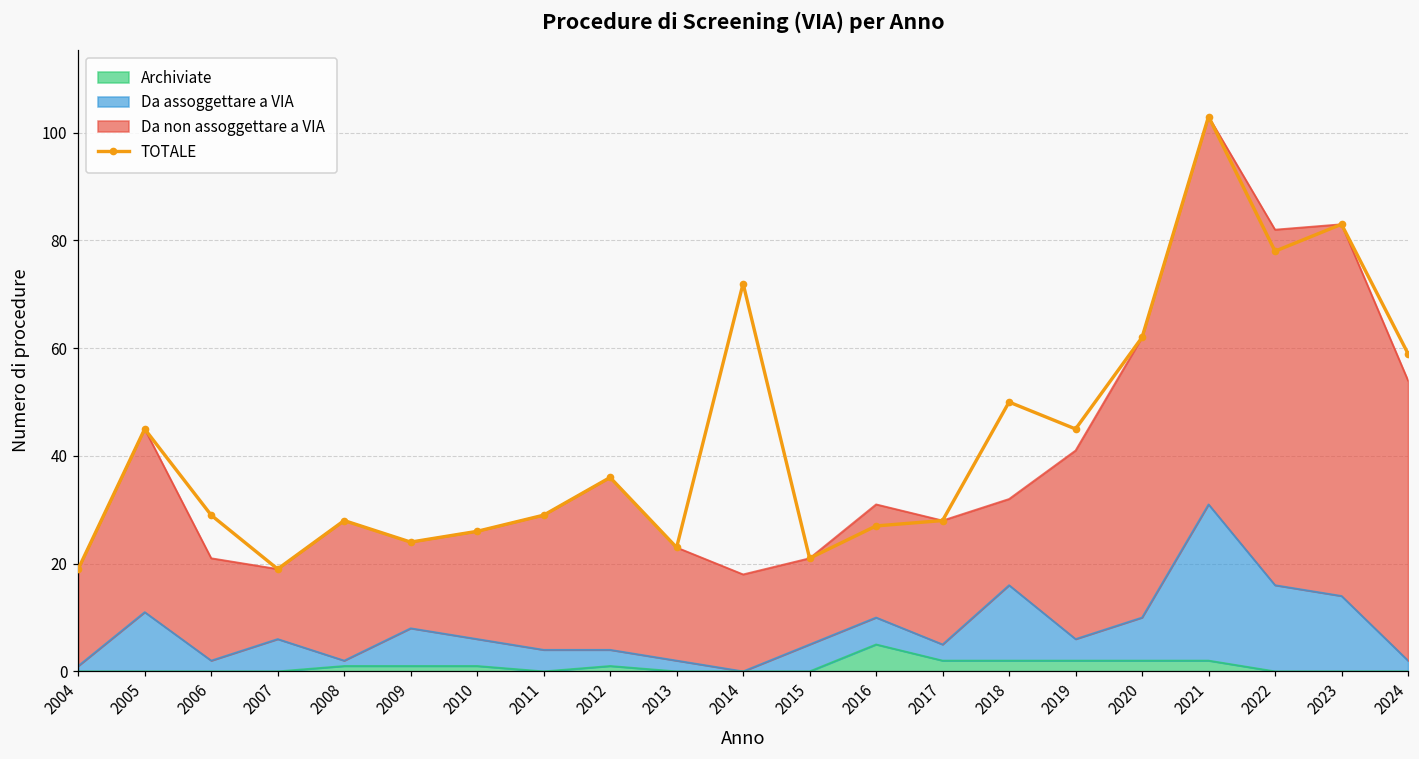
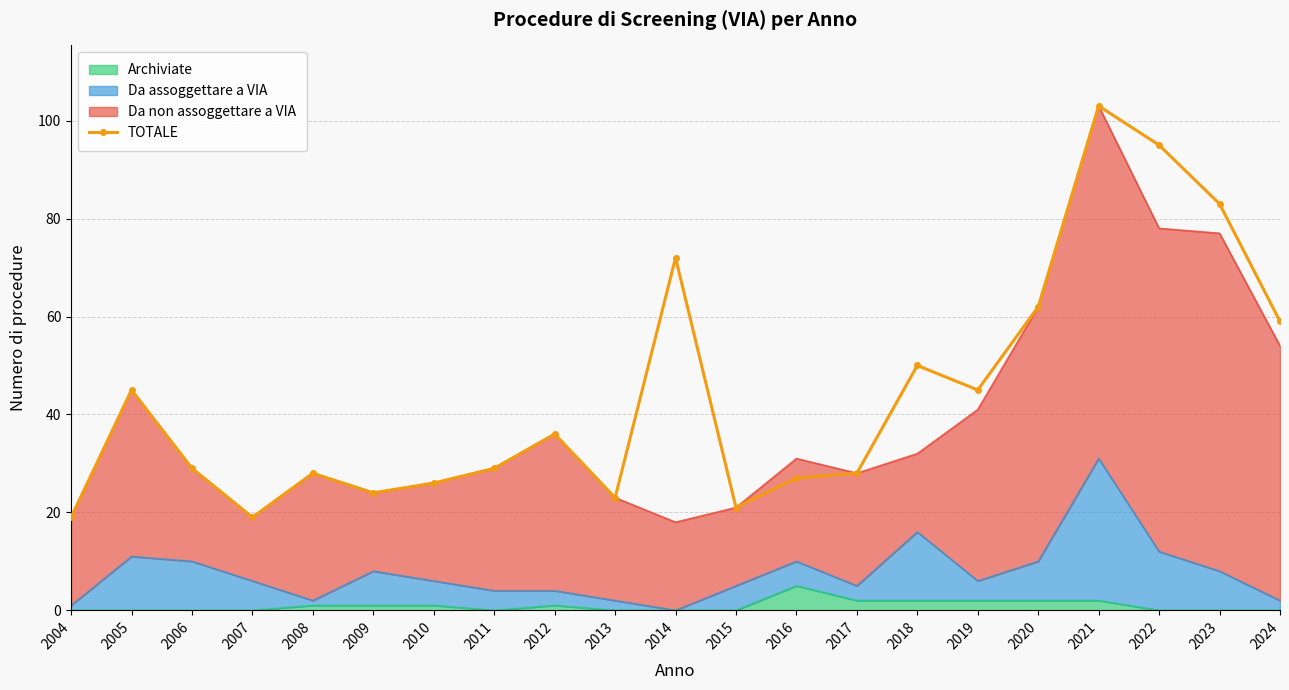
Da assoggettare a VIA, 2006: 2 -> 10
TOTALE, 2022: 78 -> 95
Da assoggettare a VIA, 2022: 16 -> 12
Da assoggettare a VIA, 2023: 14 -> 8
